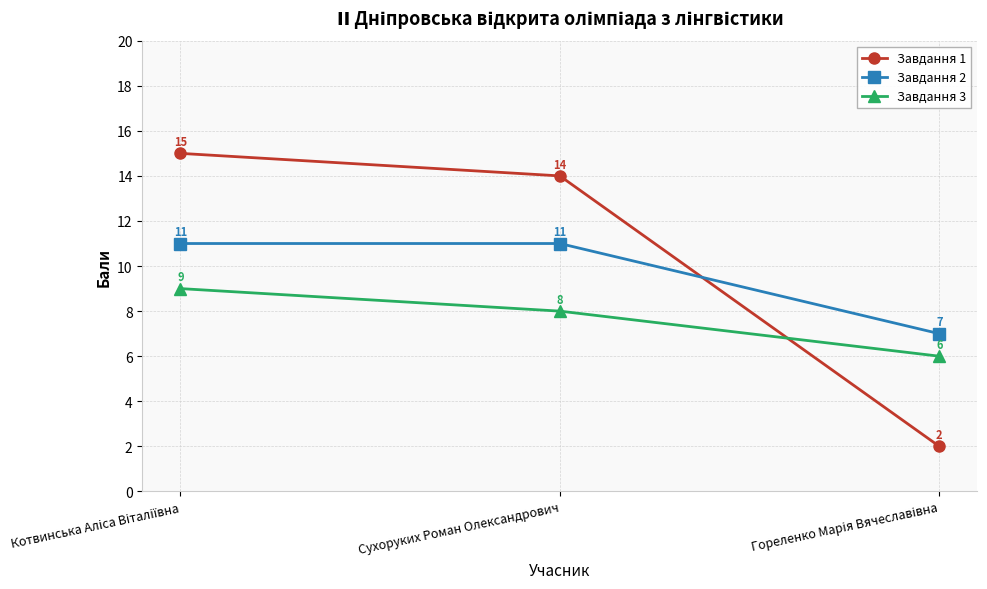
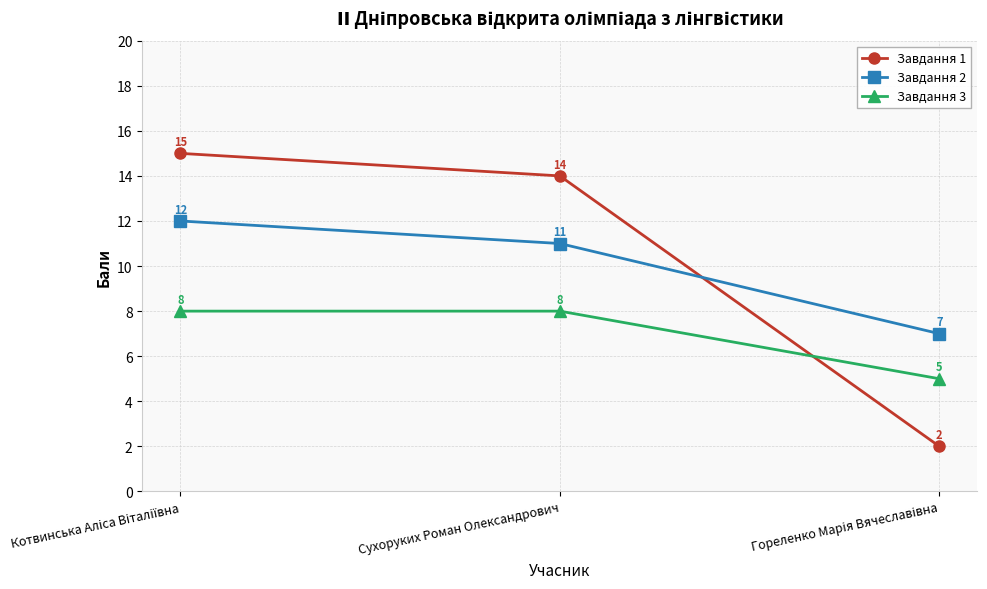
Завдання 2, Котвинська Аліса Віталіївна: 11 -> 12
Завдання 3, Котвинська Аліса Віталіївна: 9 -> 8
Завдання 3, Гореленко Марія Вячеславівна: 6 -> 5
